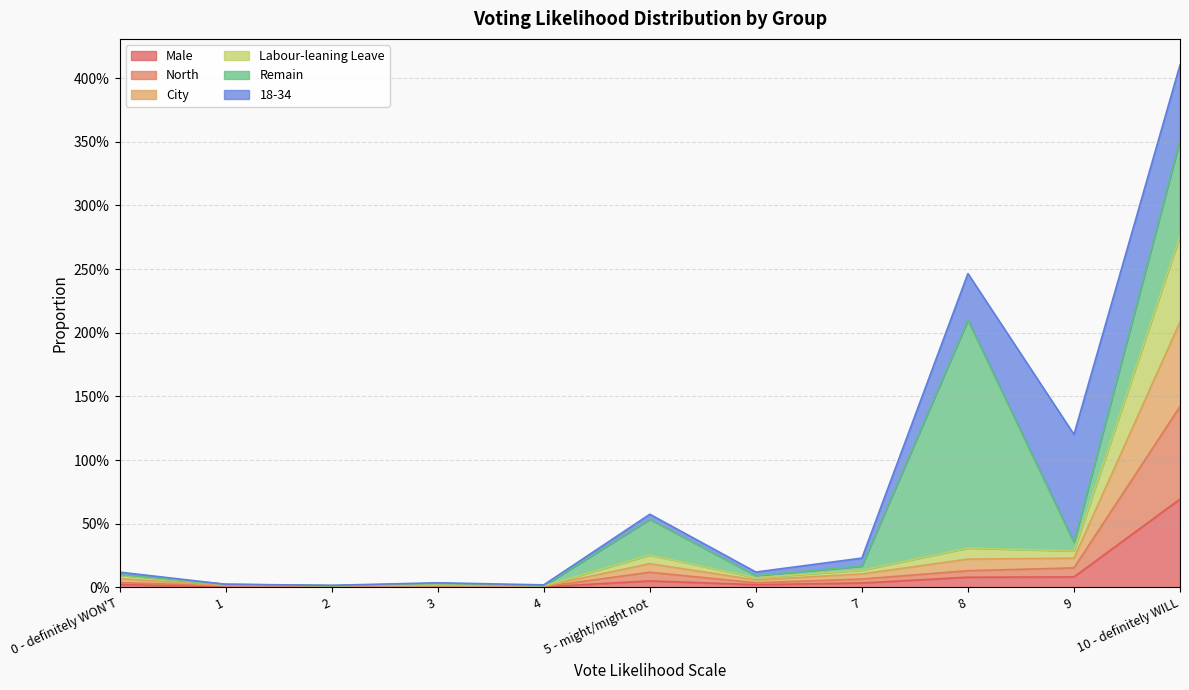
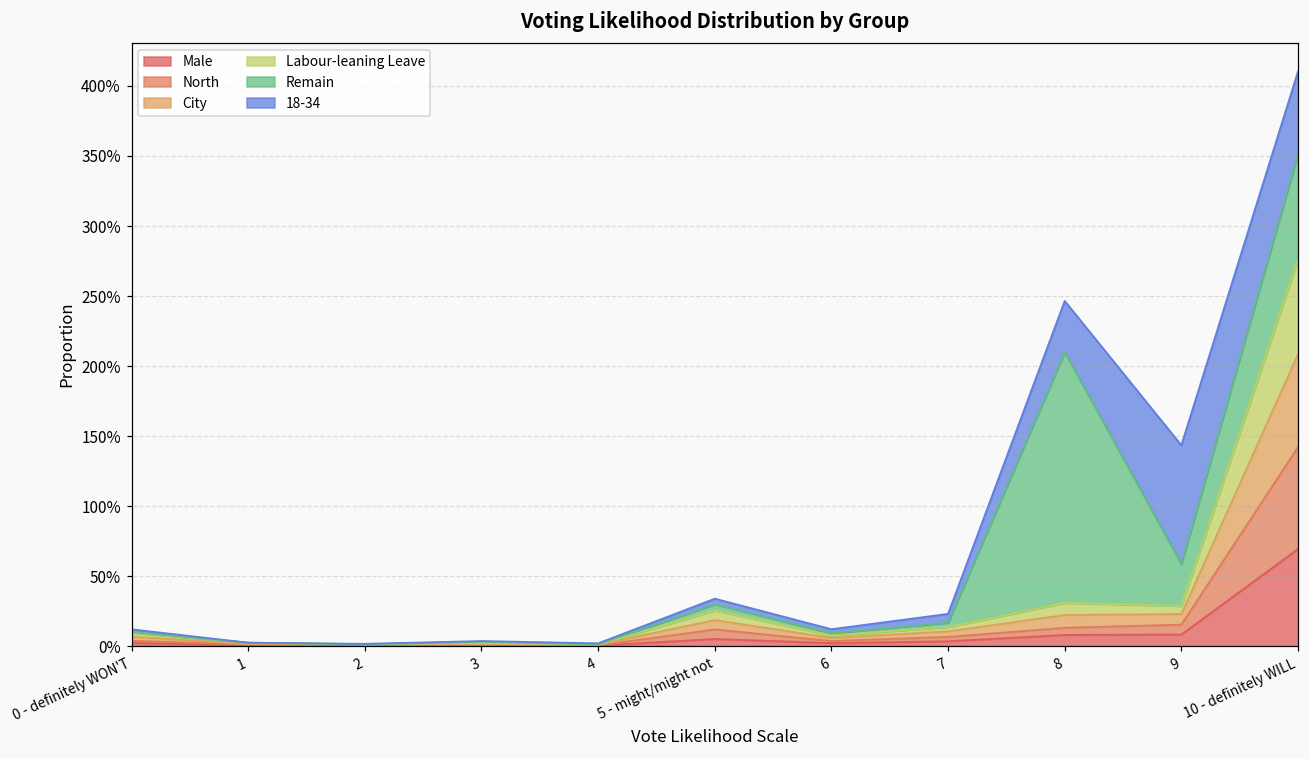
Remain, 5 - might/might not: 28% -> 4%
Remain, 9: 7% -> 30%
